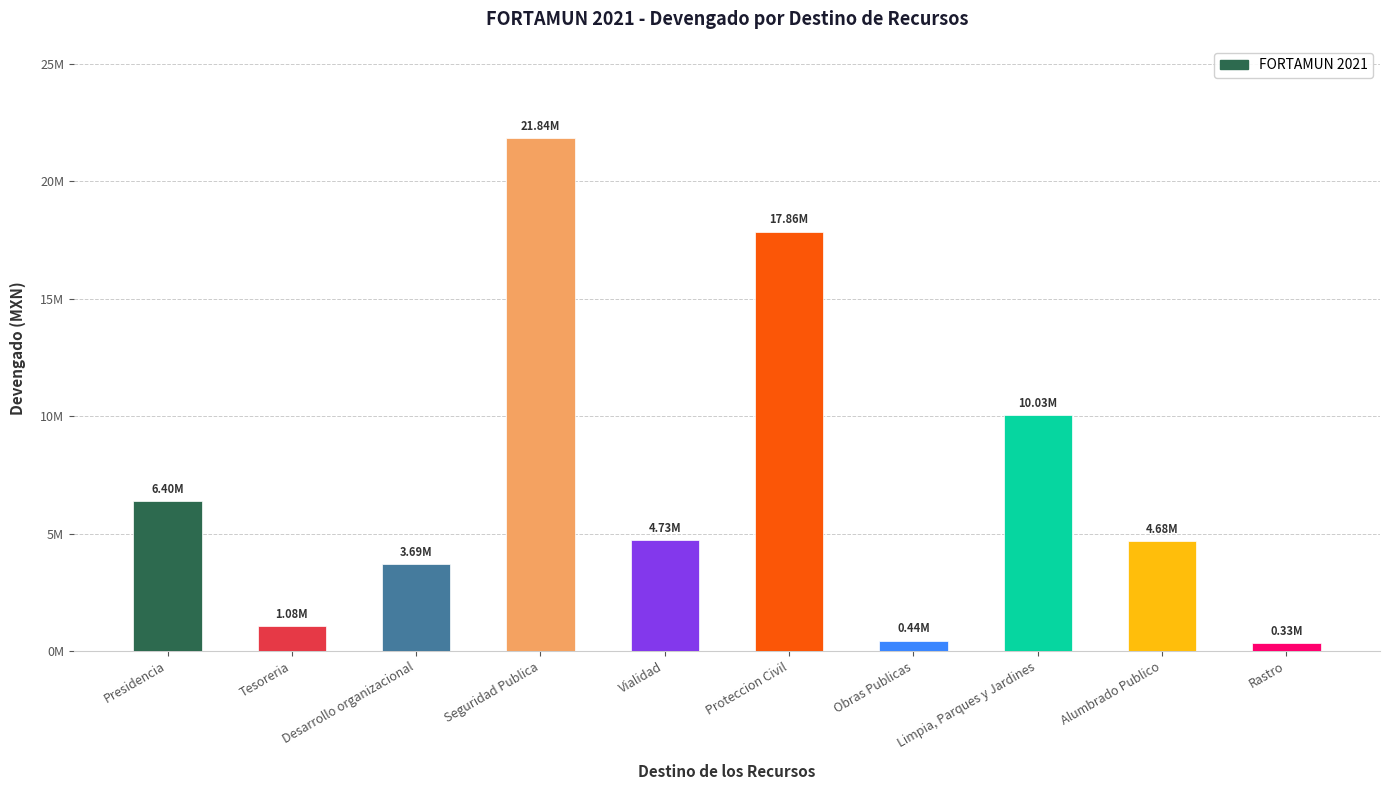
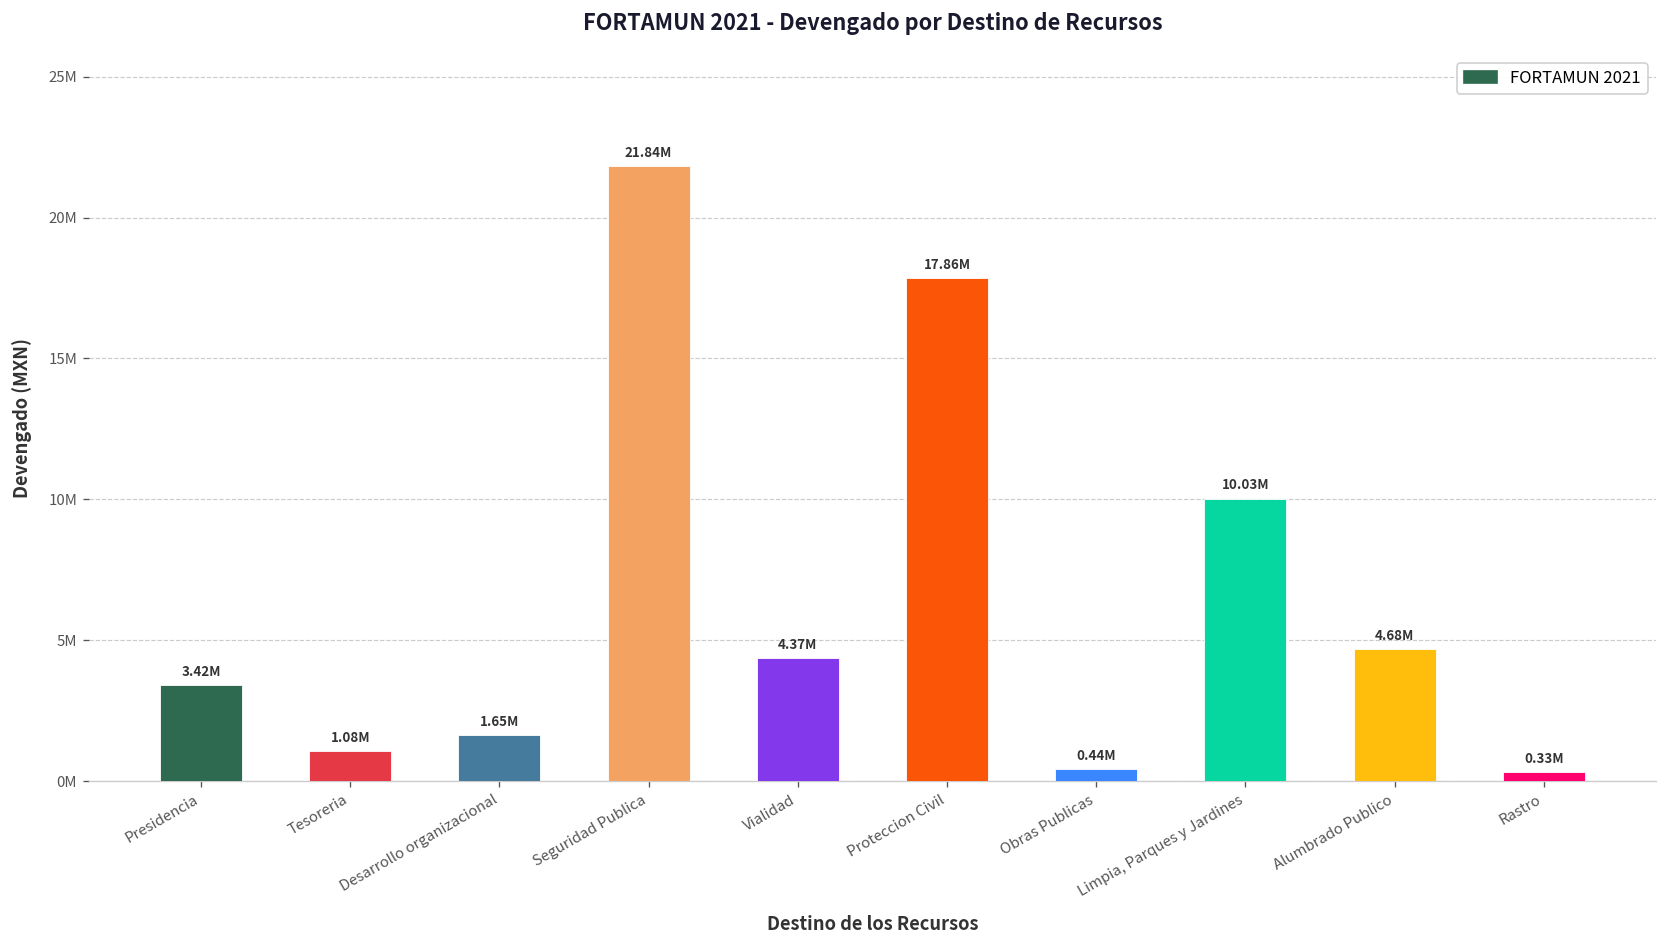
Presidencia: 6.40M -> 3.42M
Desarrollo organizacional: 3.69M -> 1.65M
Vialidad: 4.73M -> 4.37M
